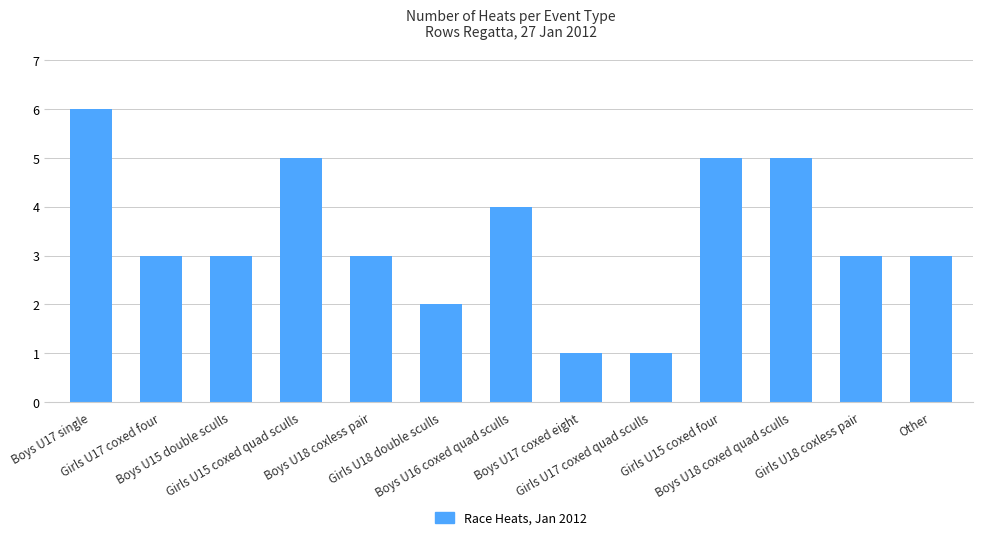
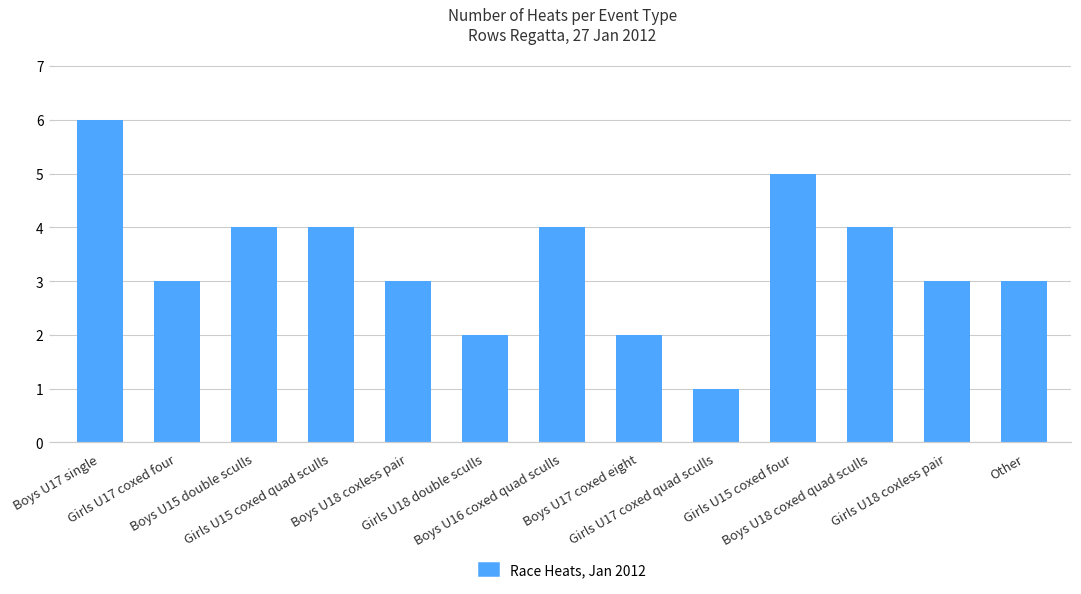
Boys U15 double sculls: 3 -> 4
Girls U15 coxed quad sculls: 5 -> 4
Boys U17 coxed eight: 1 -> 2
Boys U18 coxed quad sculls: 5 -> 4
